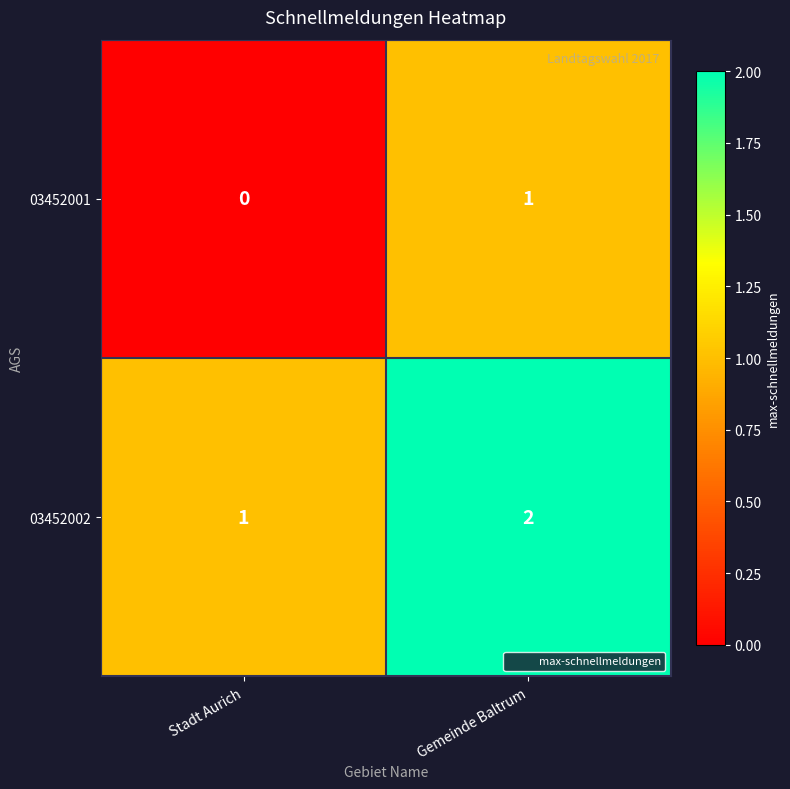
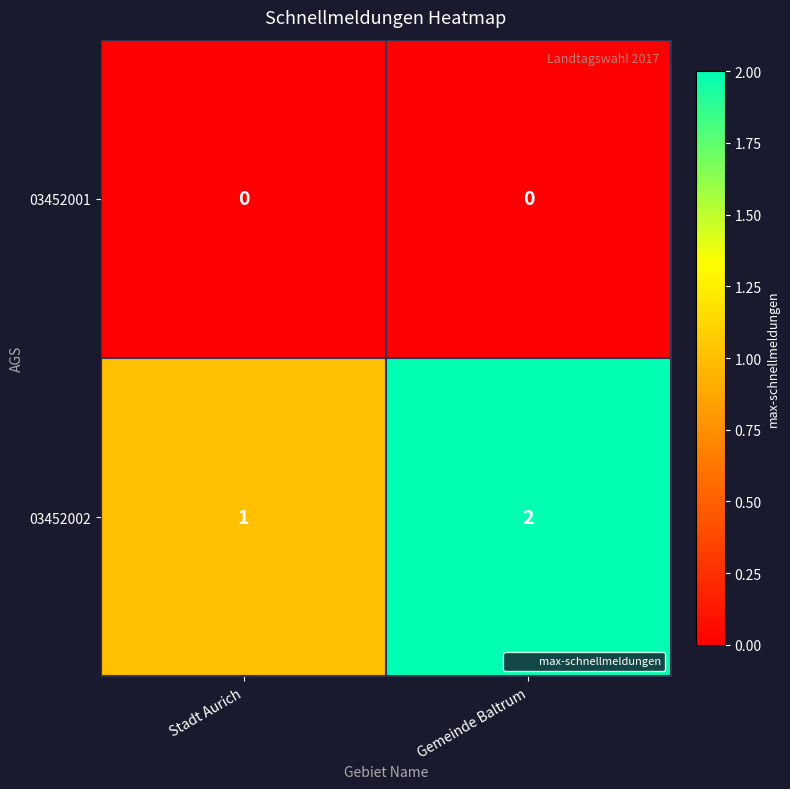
03452001, Gemeinde Baltrum: 1 -> 0
